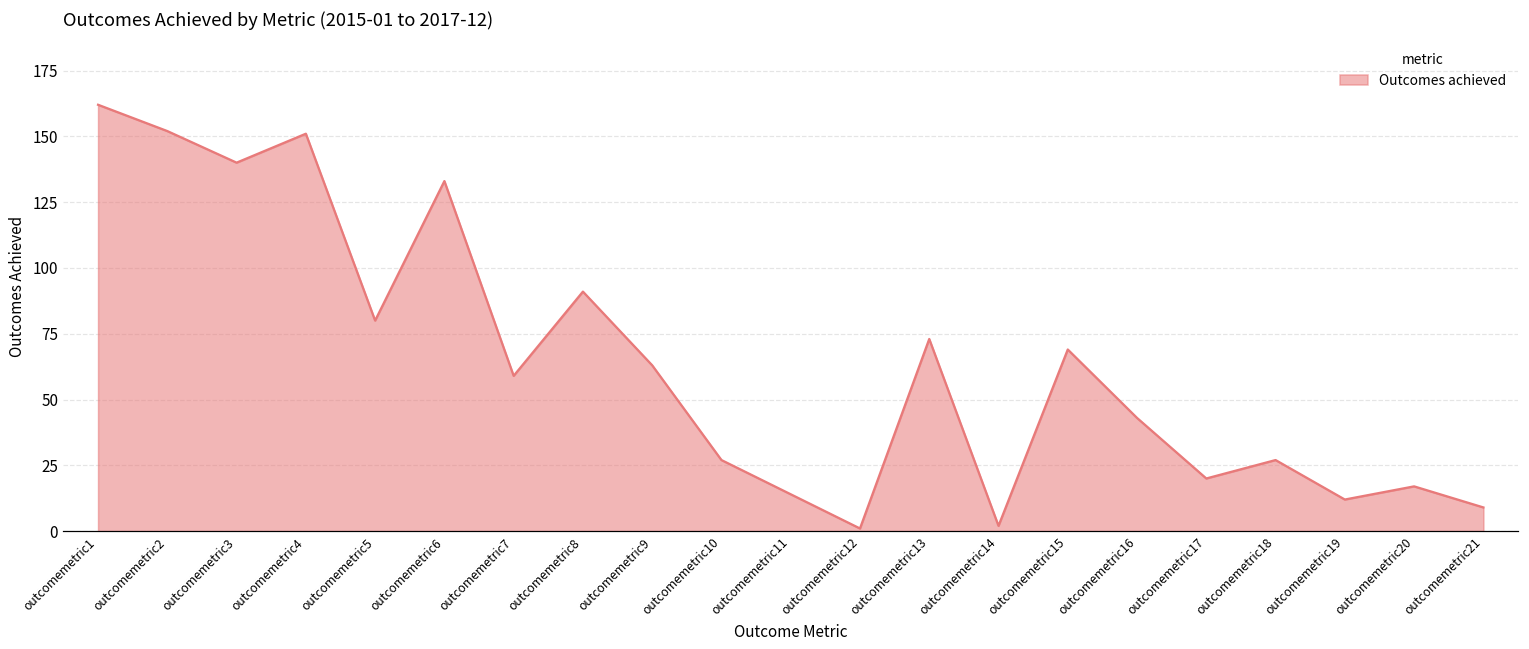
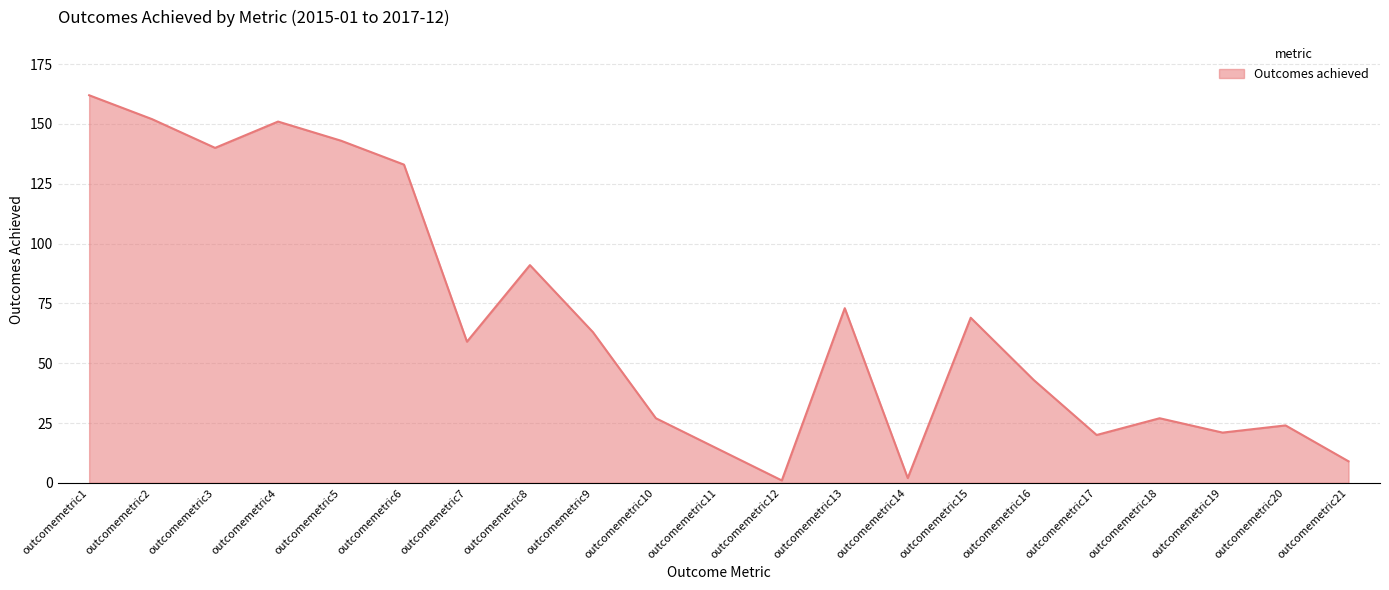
outcomemetric5: 80 -> 143
outcomemetric19: 12 -> 21
outcomemetric20: 17 -> 24
